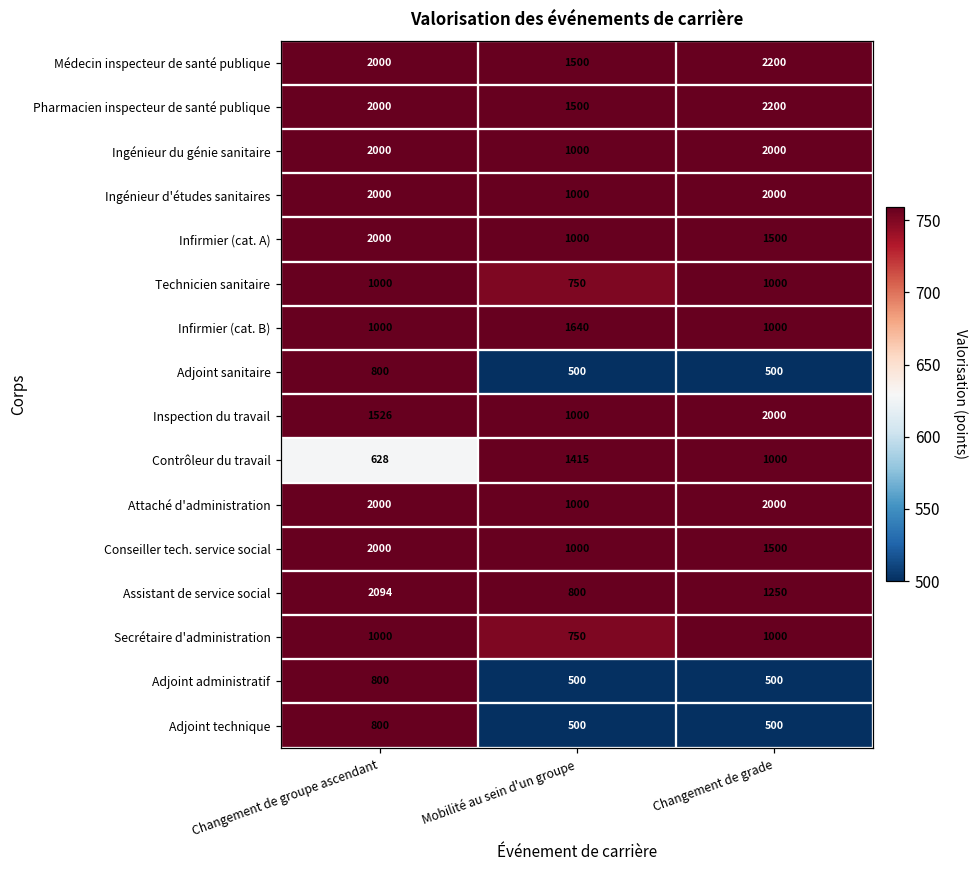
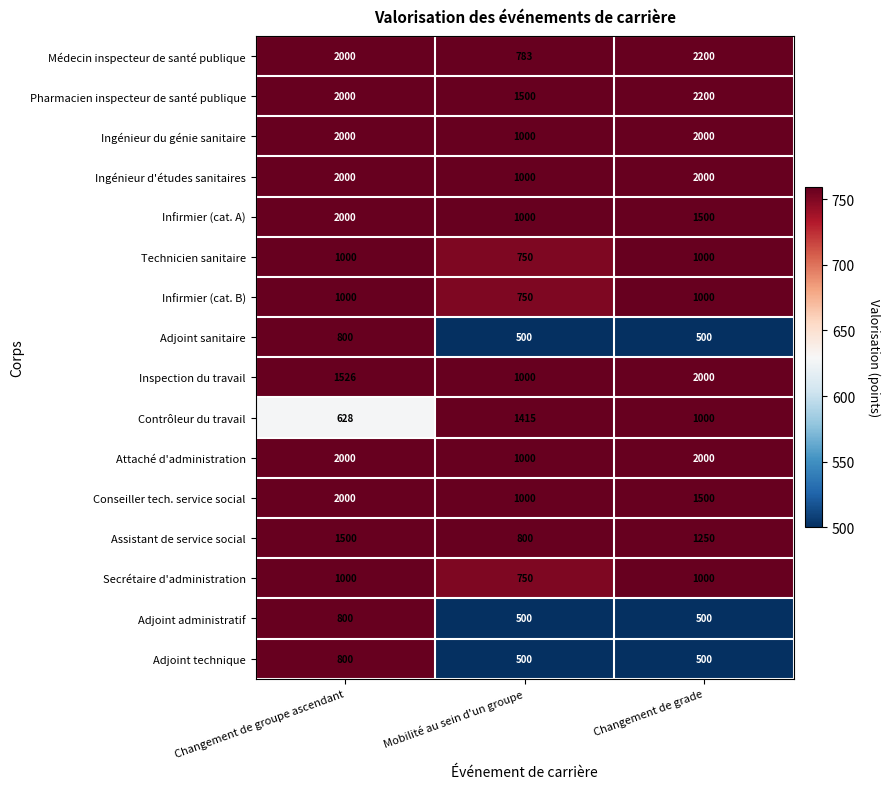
Médecin inspecteur de santé publique, Mobilité au sein d'un groupe: 1500 -> 783
Infirmier (cat. B), Mobilité au sein d'un groupe: 1640 -> 750
Assistant de service social, Changement de groupe ascendant: 2094 -> 1500
